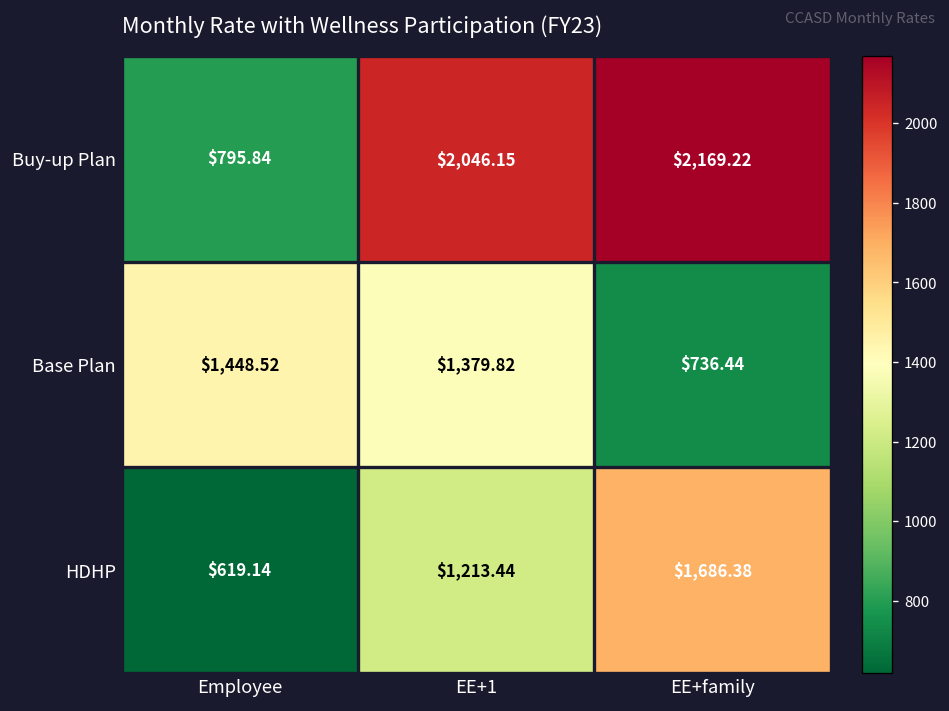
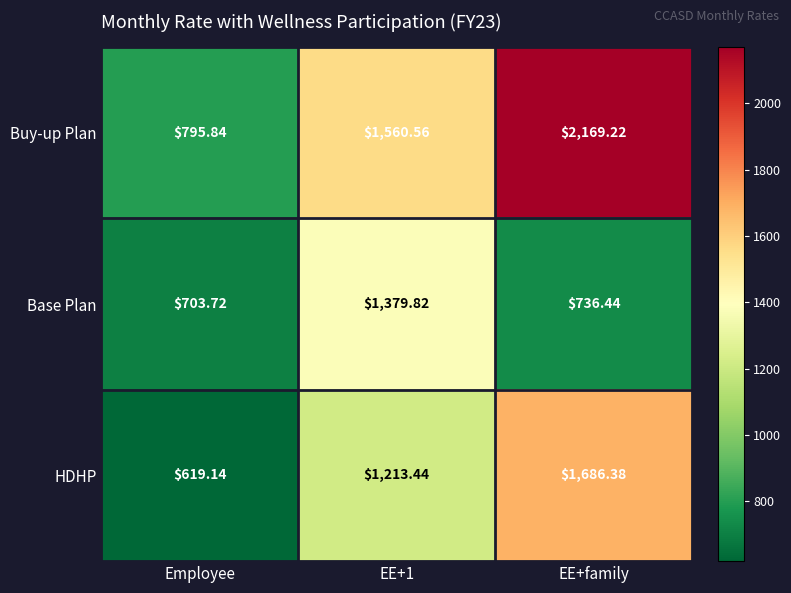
Buy-up Plan, EE+1: $2,046.15 -> $1,560.56
Base Plan, Employee: $1,448.52 -> $703.72
